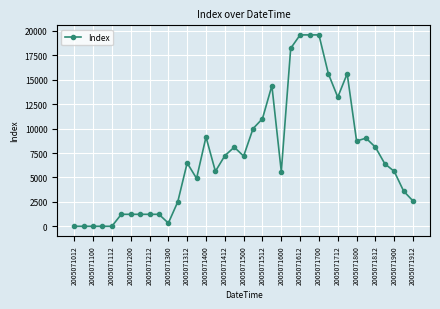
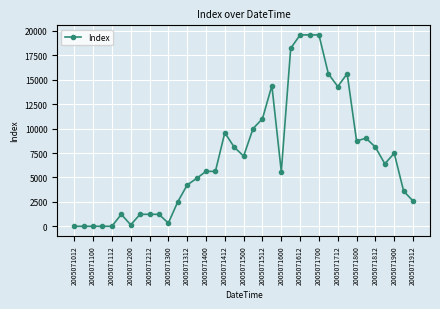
2005071200: 1000 -> 0
2005071312: 6000 -> 4000
2005071400: 9000 -> 6000
2005071412: 7000 -> 10000
2005071712: 13000 -> 14000
2005071900: 6000 -> 7000
